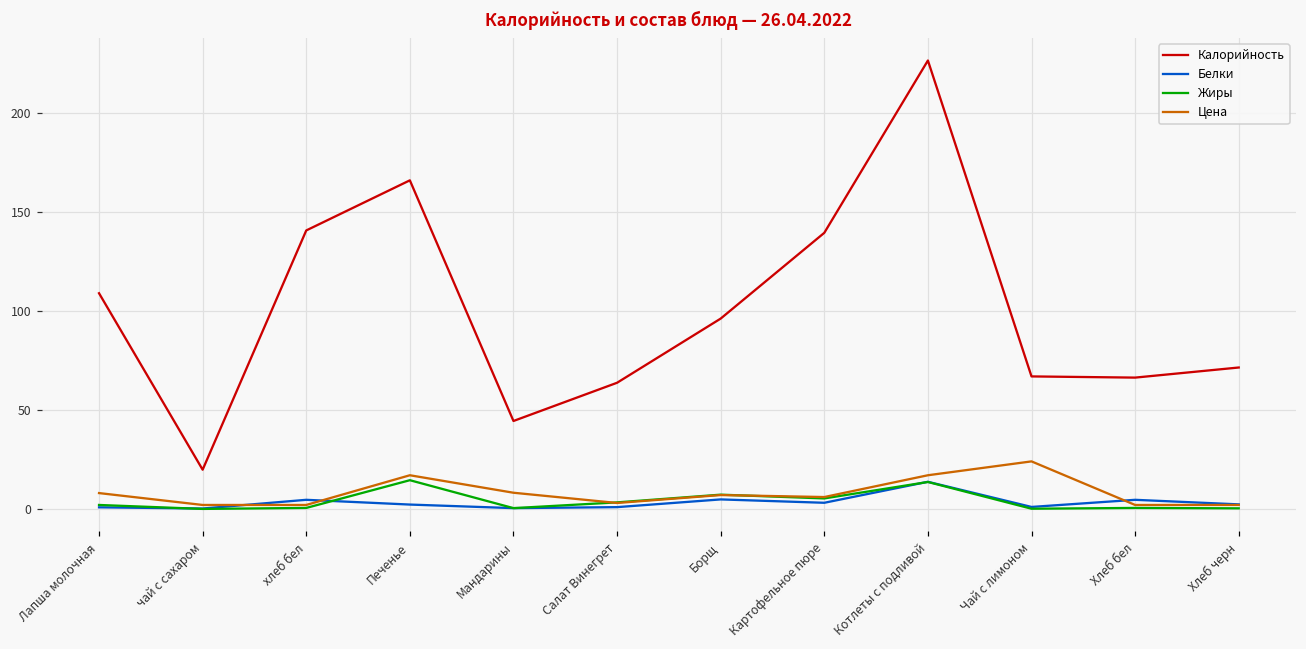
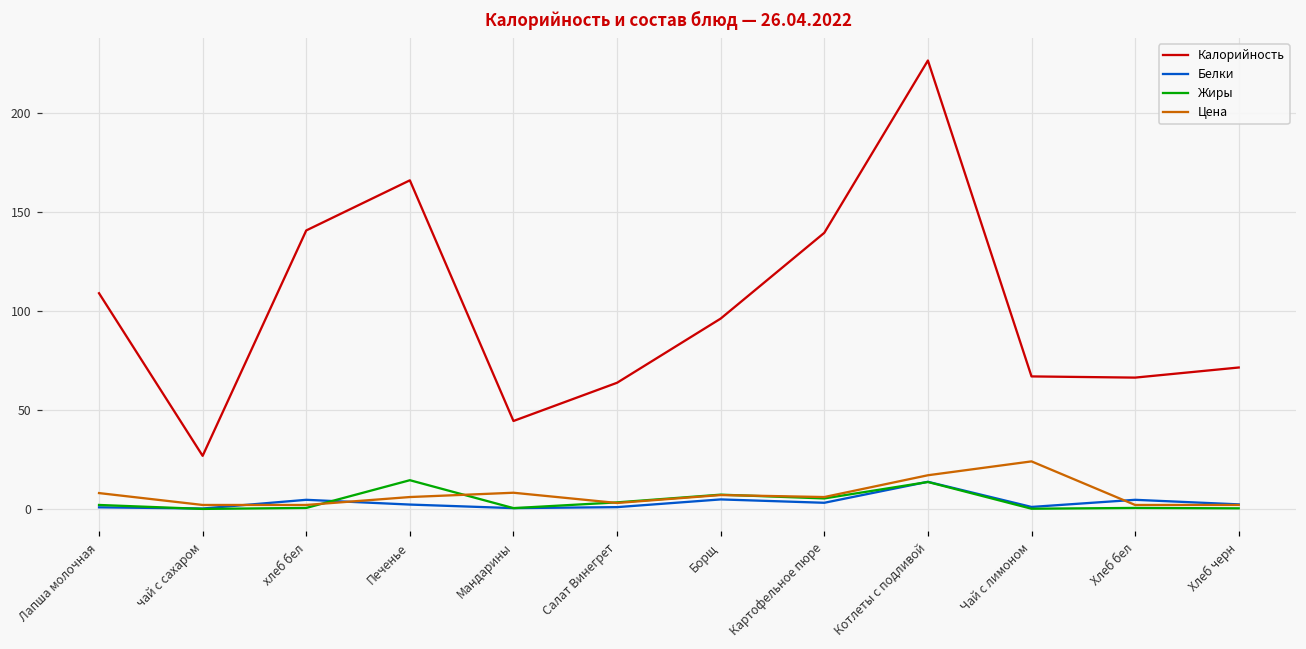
Калорийность, чай с сахаром: 20 -> 27
Цена, Печенье: 17 -> 6
